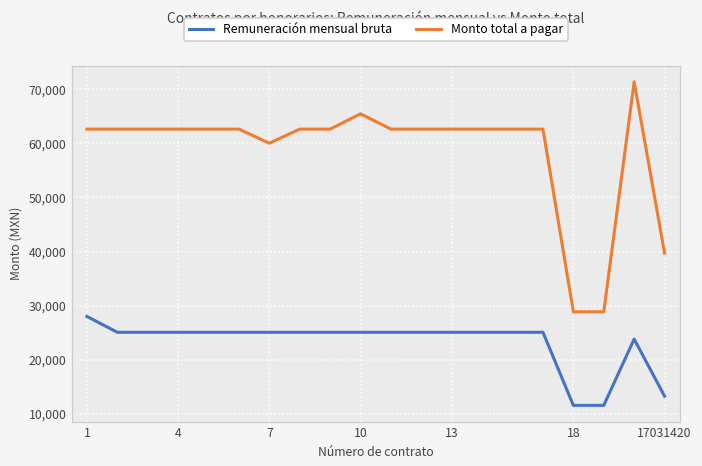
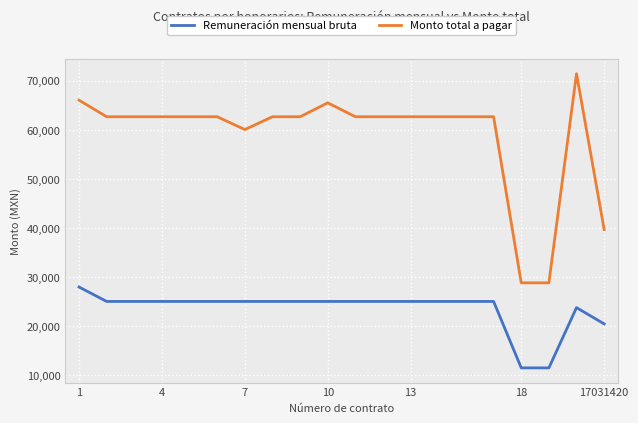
Monto total a pagar, 1: 63,000 -> 66,000
Remuneración mensual bruta, 17031420: 13,000 -> 20,000
